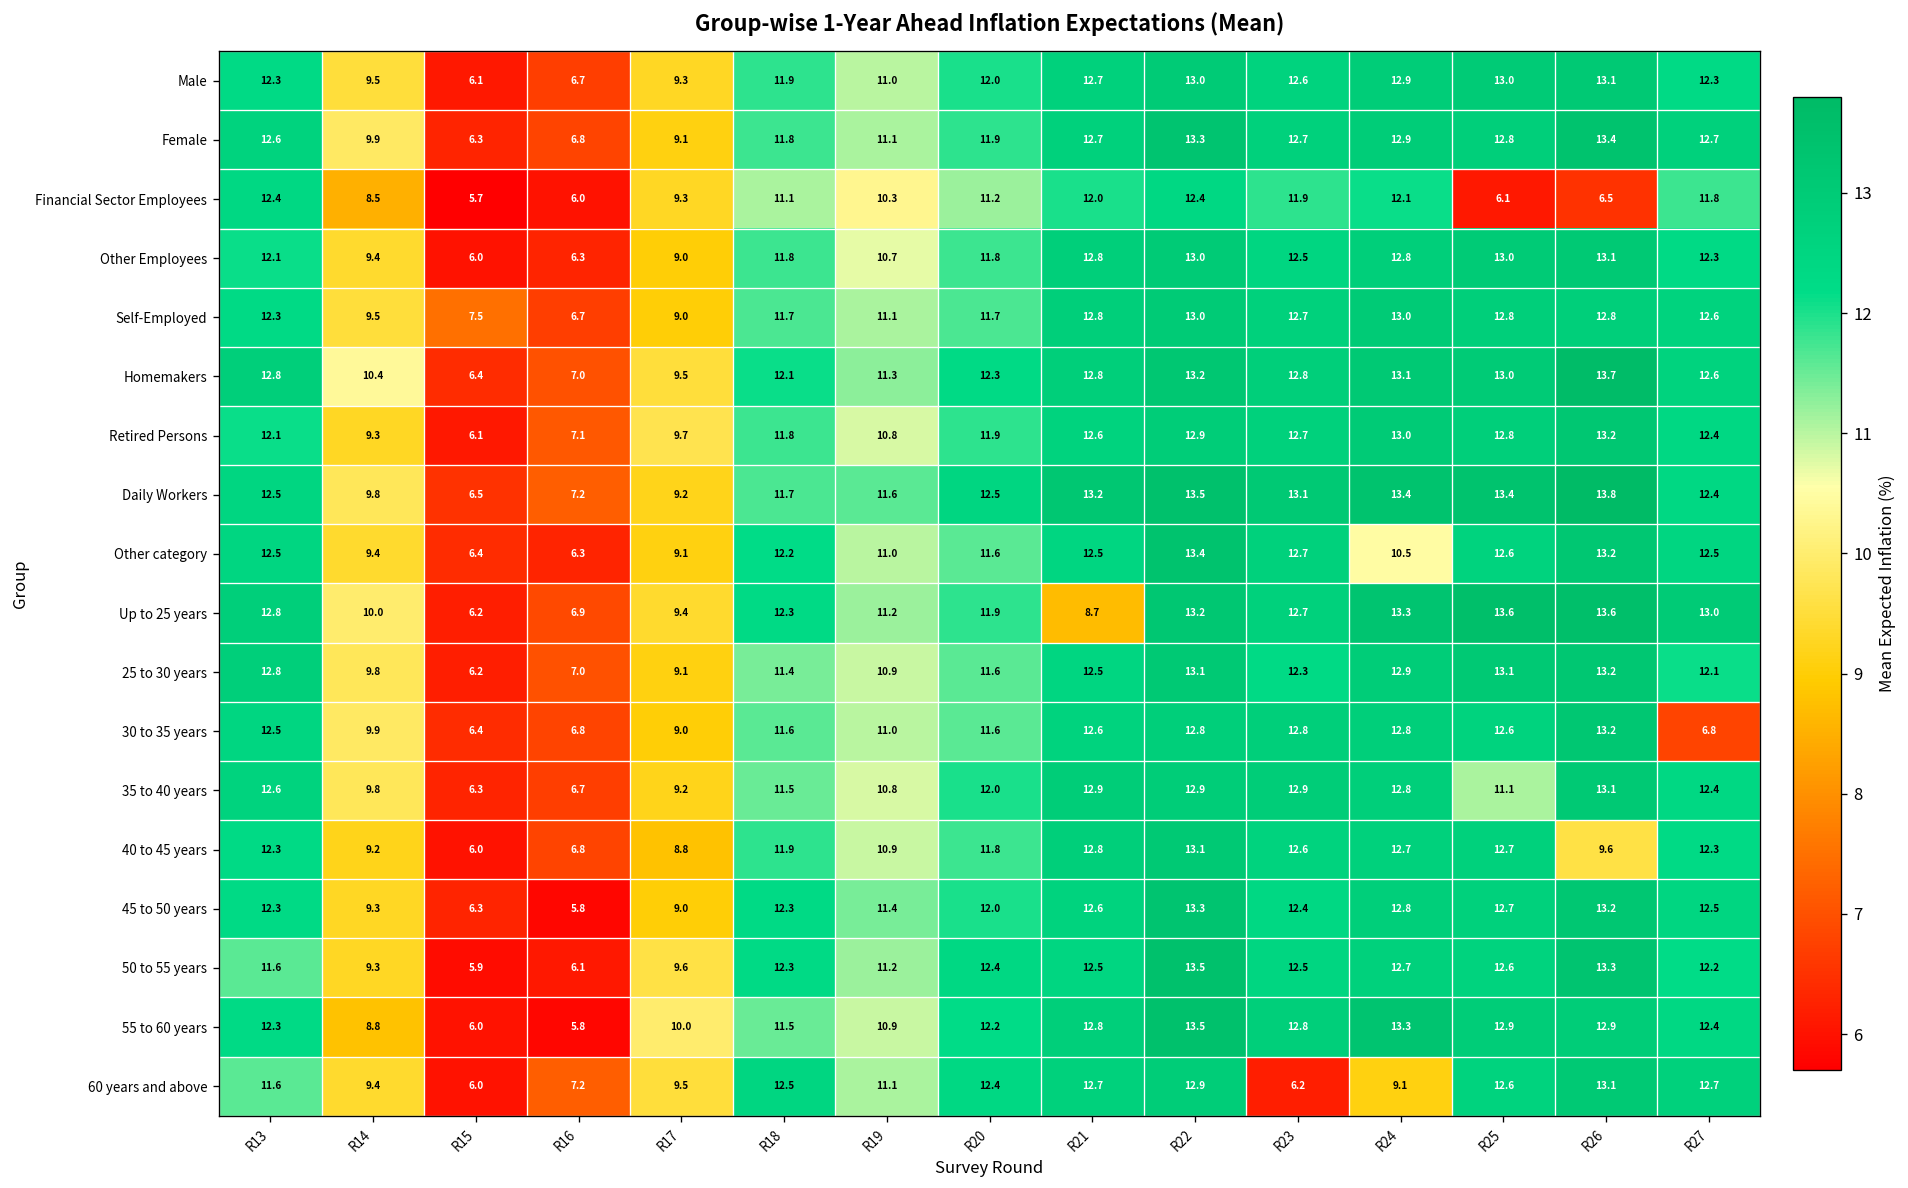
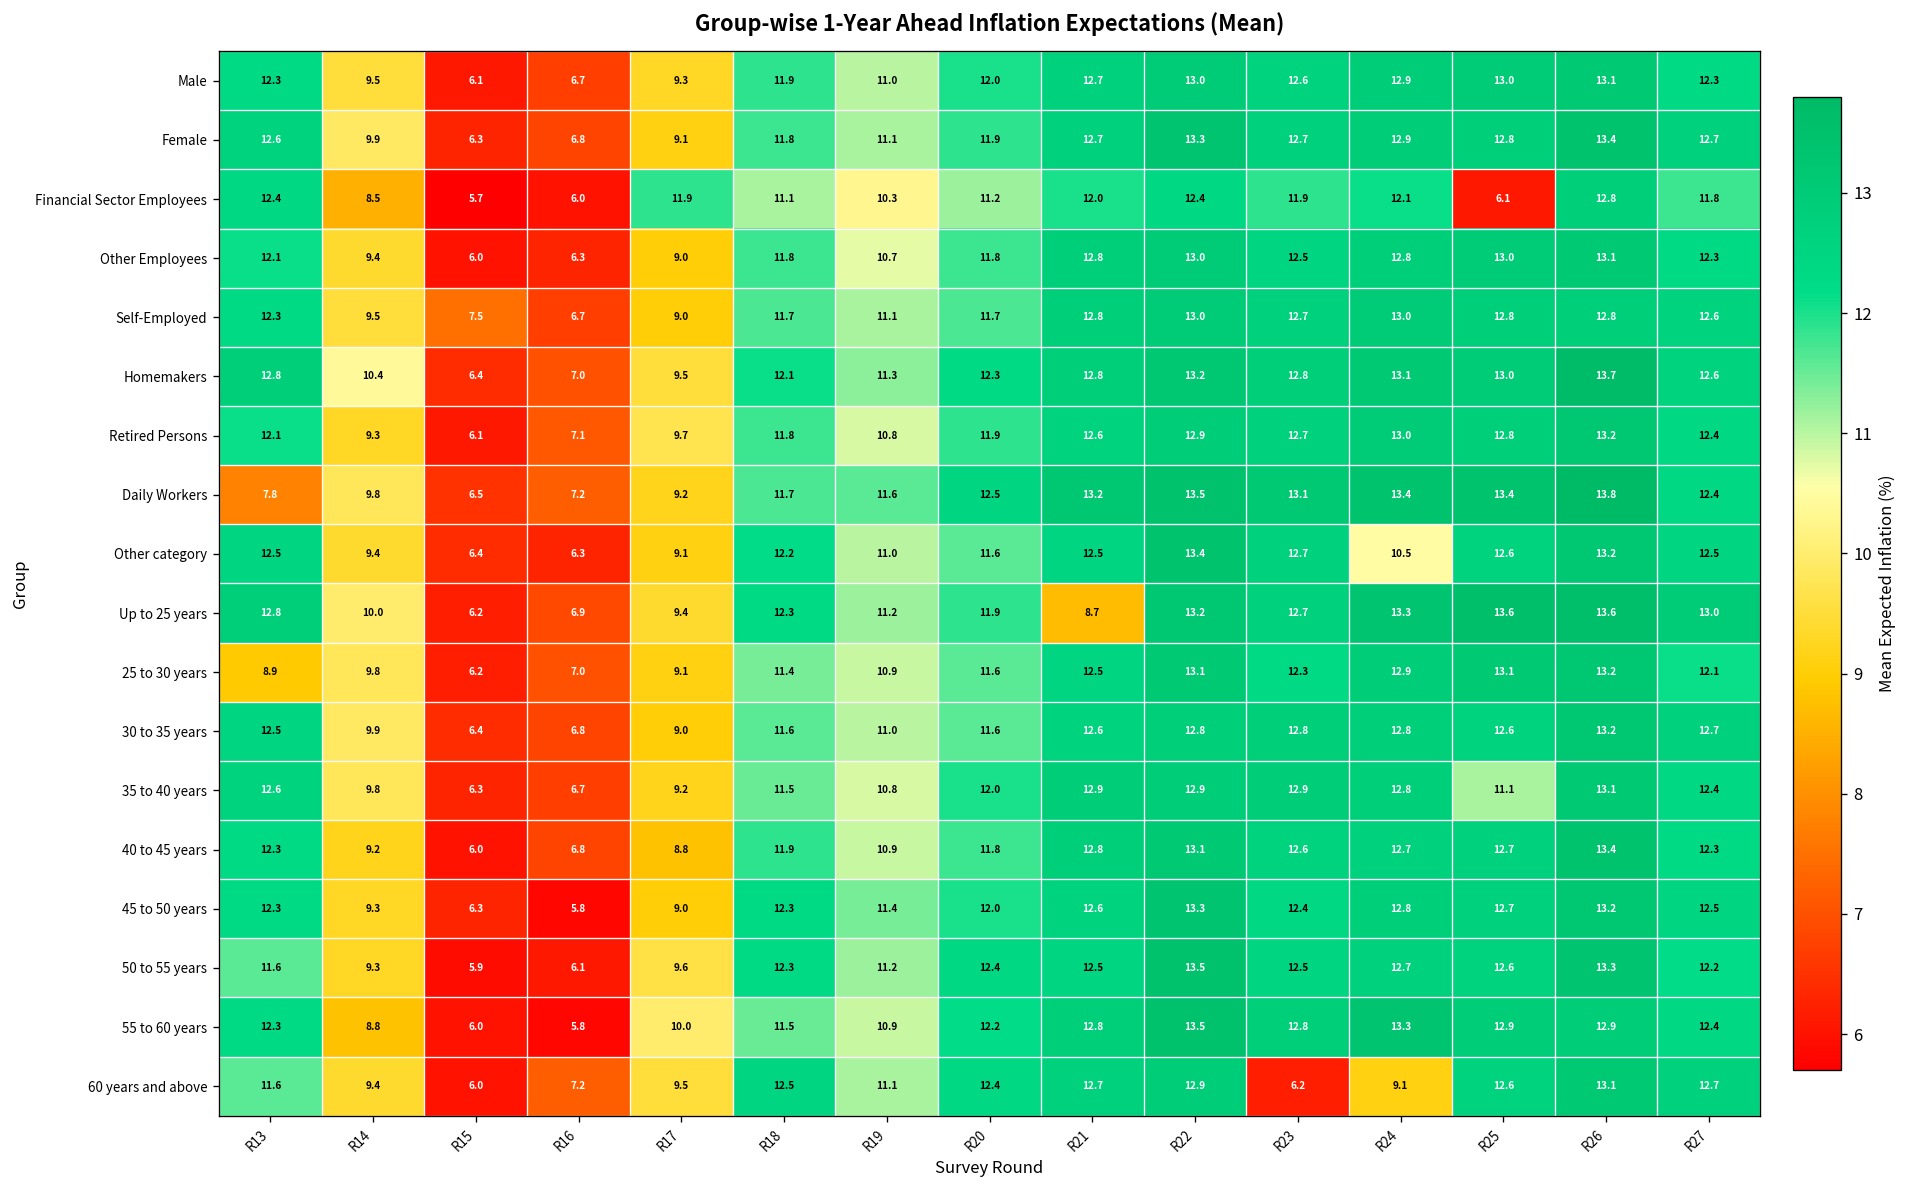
Financial Sector Employees, R17: 9.3 -> 11.9
Financial Sector Employees, R26: 6.5 -> 12.8
Daily Workers, R13: 12.5 -> 7.8
25 to 30 years, R13: 12.8 -> 8.9
30 to 35 years, R27: 6.8 -> 12.7
40 to 45 years, R26: 9.6 -> 13.4
